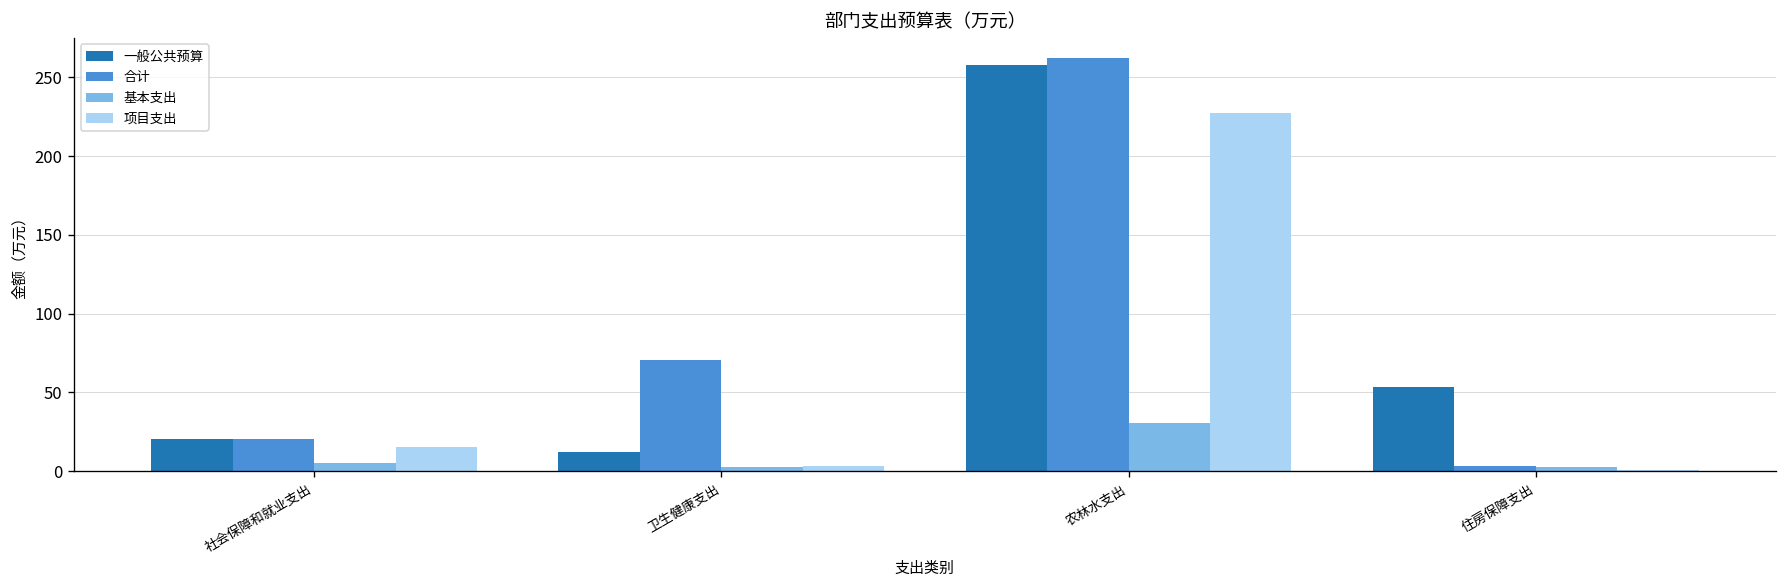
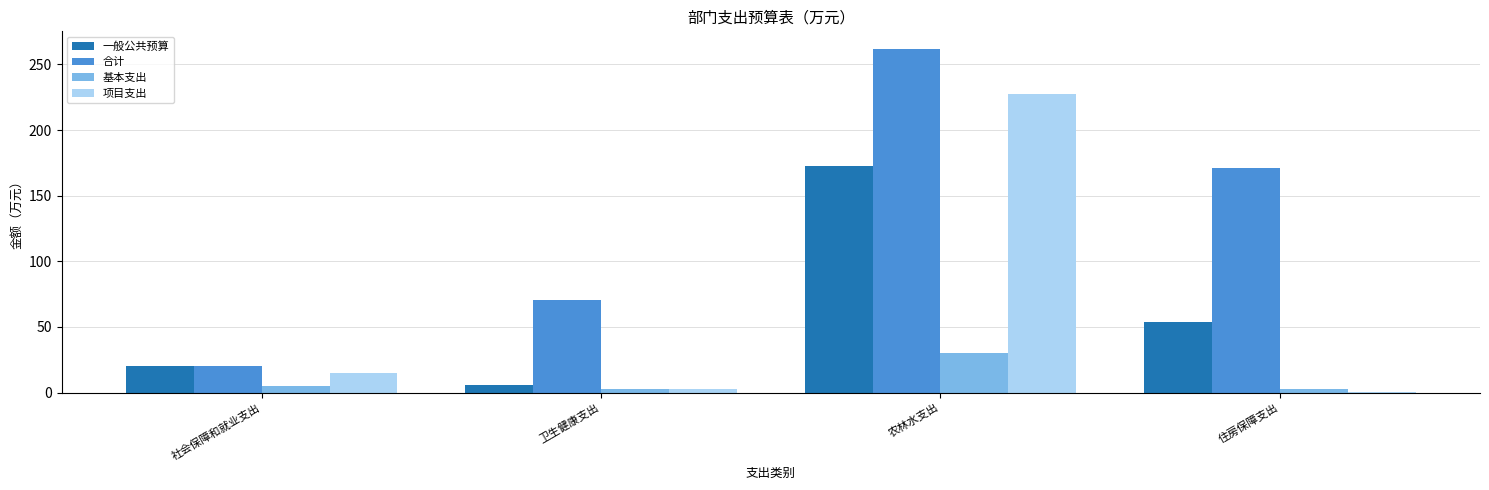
一般公共预算, 卫生健康支出: 12 -> 6
一般公共预算, 农林水支出: 258 -> 173
合计, 住房保障支出: 3 -> 171
